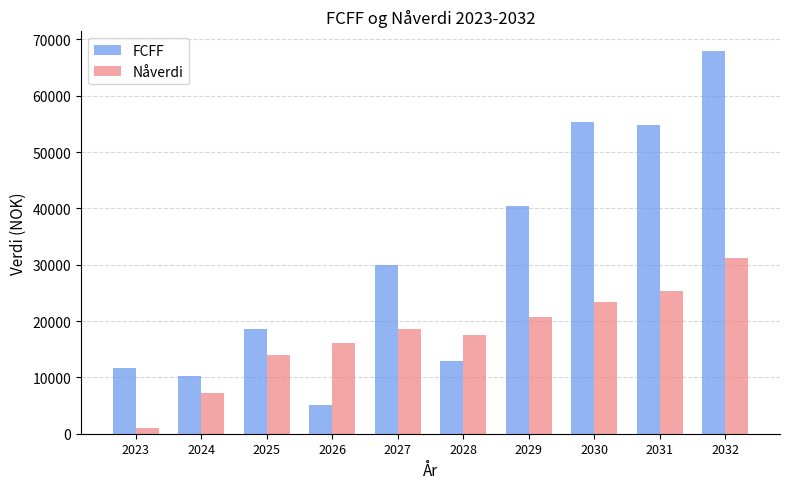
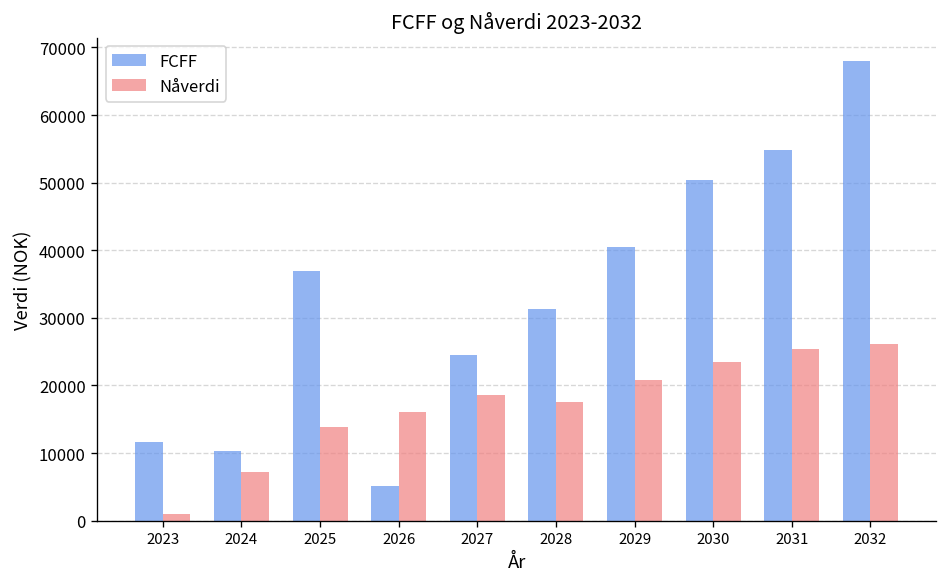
FCFF, 2025: 19000 -> 37000
FCFF, 2027: 30000 -> 24000
FCFF, 2028: 13000 -> 31000
FCFF, 2030: 55000 -> 50000
Nåverdi, 2032: 31000 -> 26000
